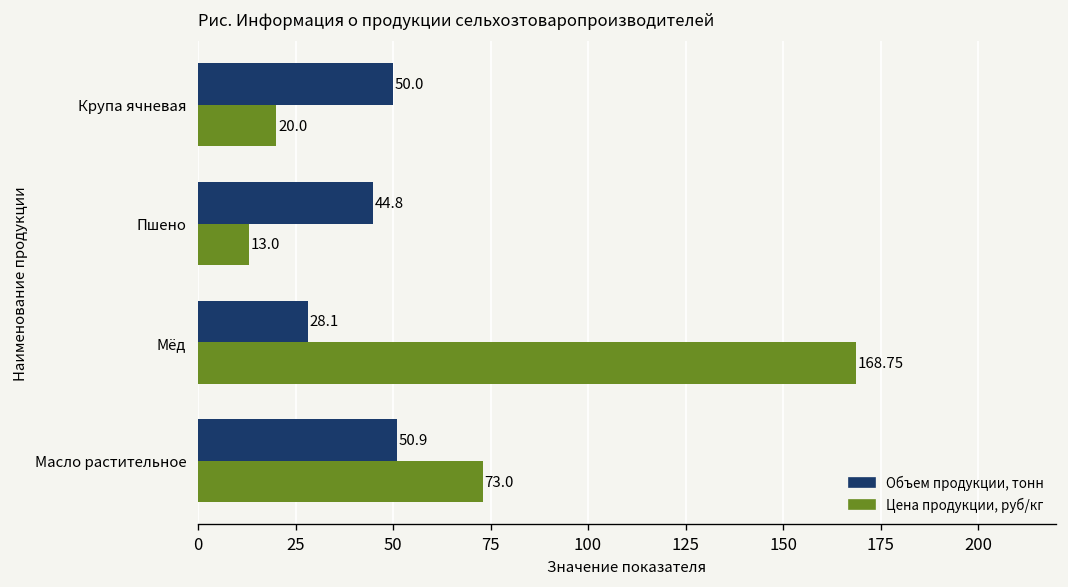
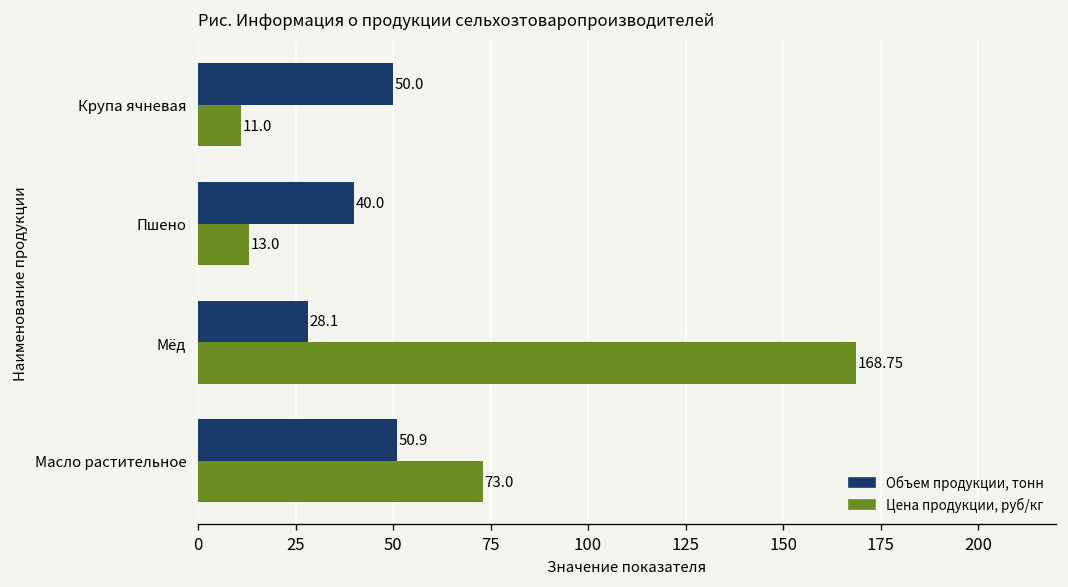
Цена продукции, руб/кг, Крупа ячневая: 20.0 -> 11.0
Объем продукции, тонн, Пшено: 44.8 -> 40.0
